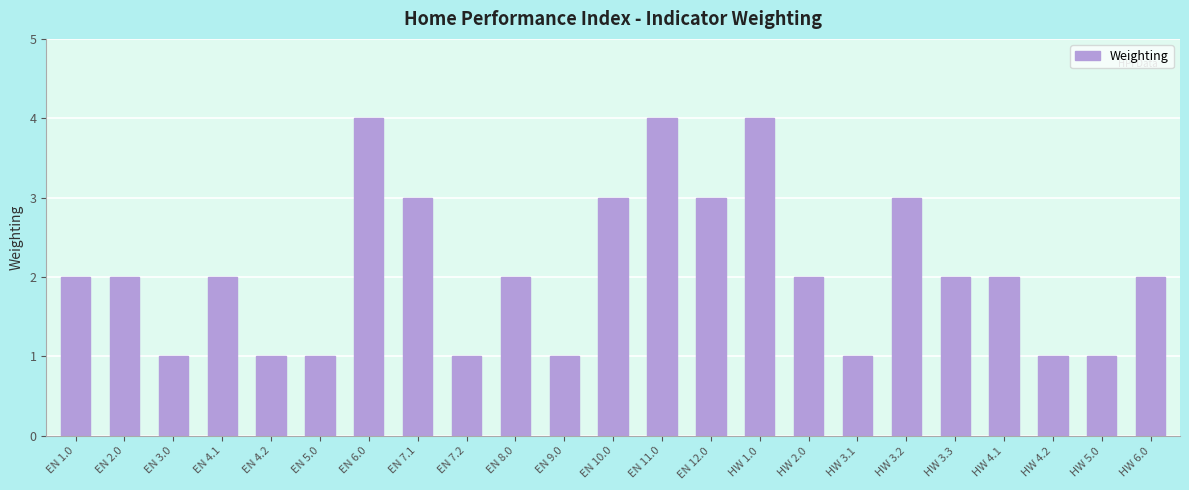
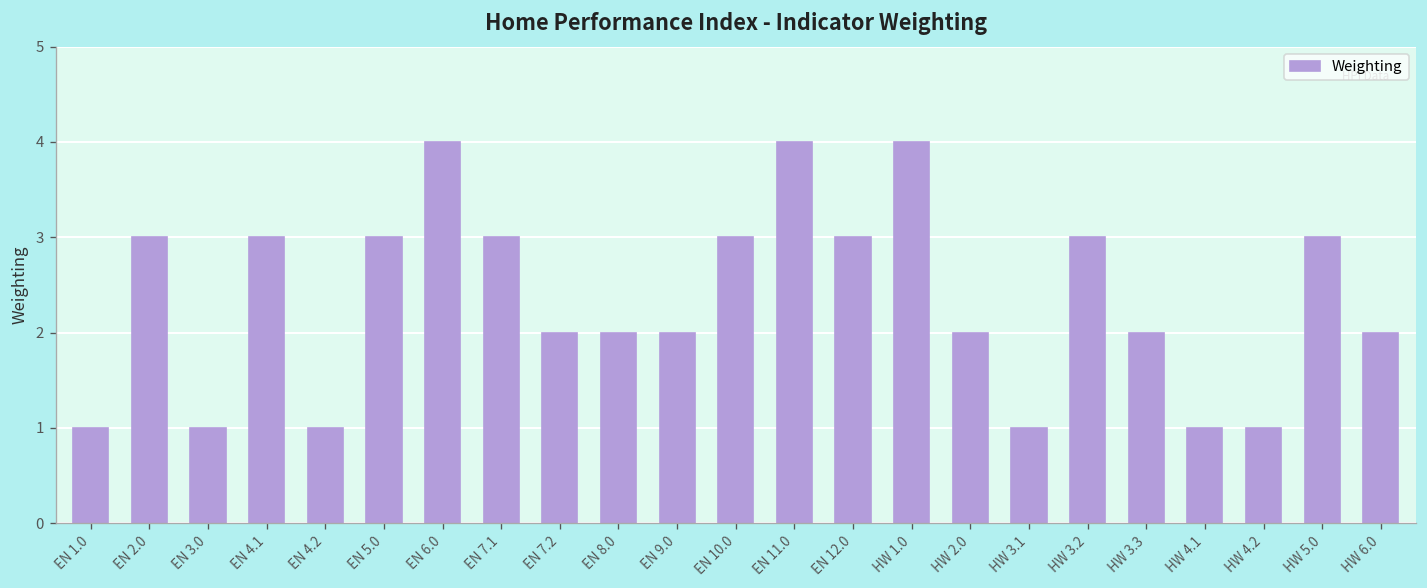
EN 1.0: 2 -> 1
EN 2.0: 2 -> 3
EN 4.1: 2 -> 3
EN 5.0: 1 -> 3
EN 7.2: 1 -> 2
EN 9.0: 1 -> 2
HW 4.1: 2 -> 1
HW 5.0: 1 -> 3
